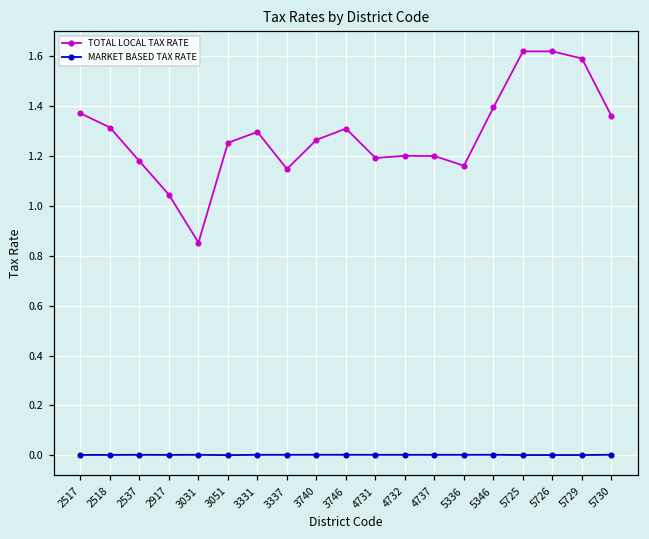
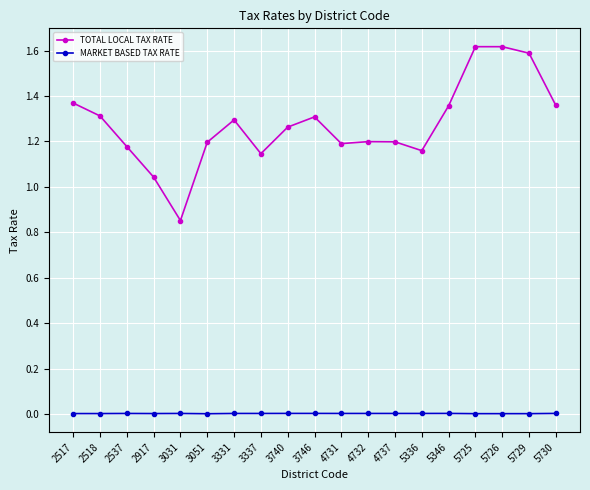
TOTAL LOCAL TAX RATE, 3051: 1.25 -> 1.20
TOTAL LOCAL TAX RATE, 5346: 1.39 -> 1.36
